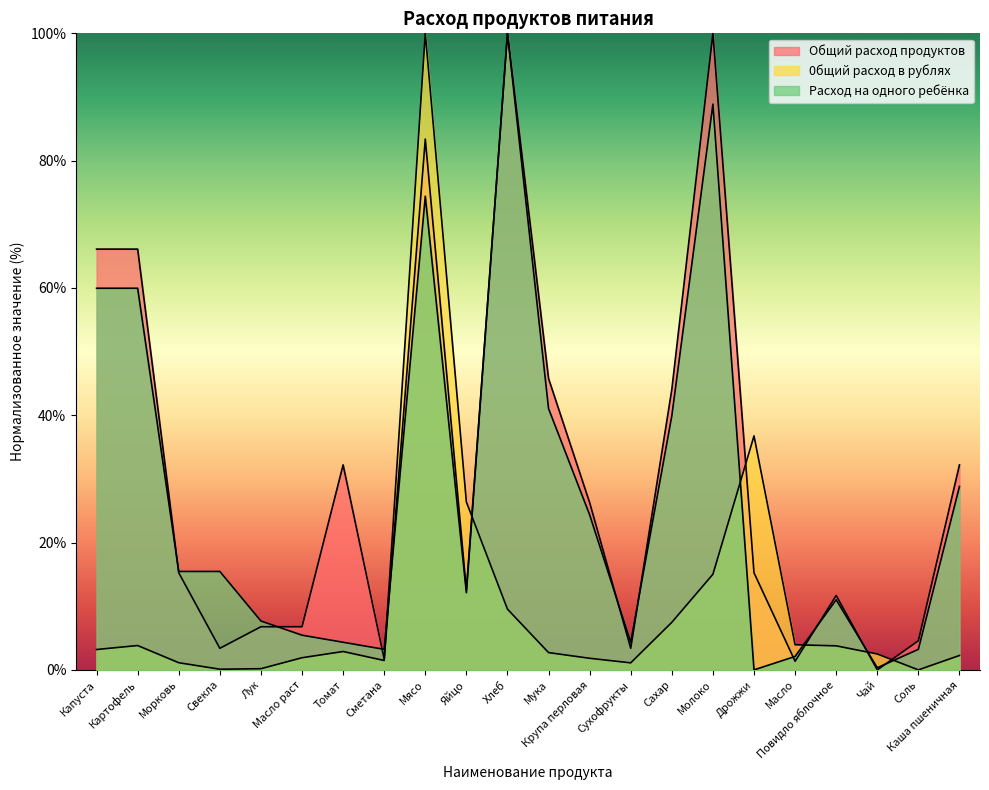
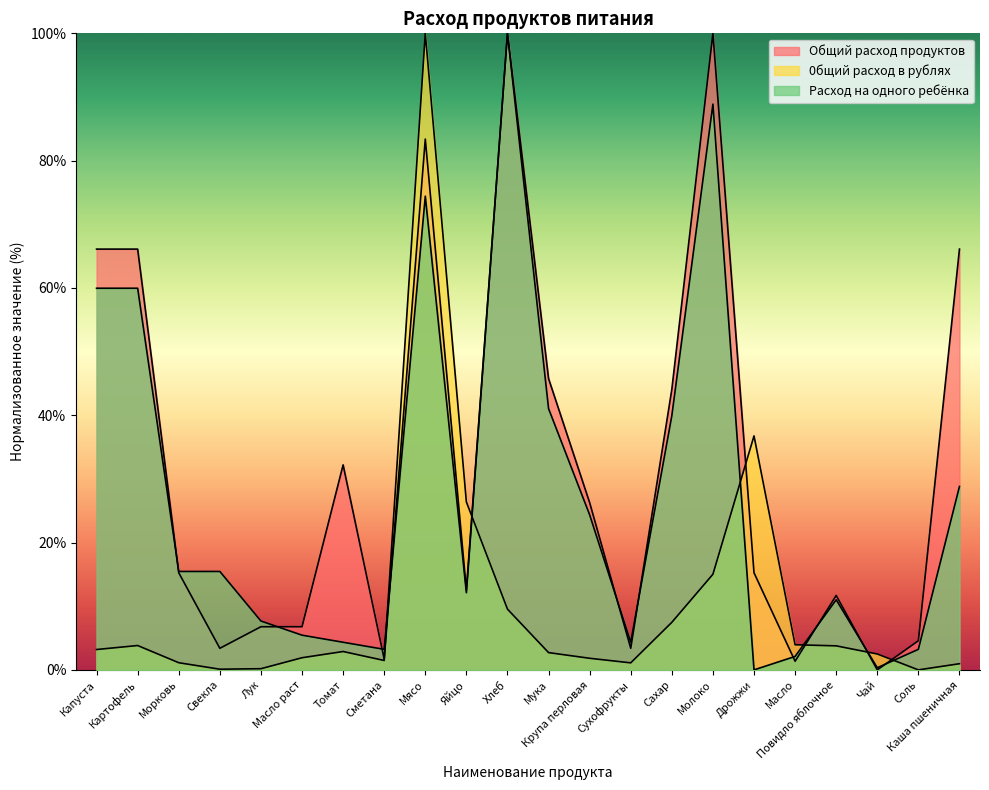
Общий расход продуктов, Каша пшеничная: 32% -> 66%
0бщий расход в рублях, Каша пшеничная: 2% -> 1%
